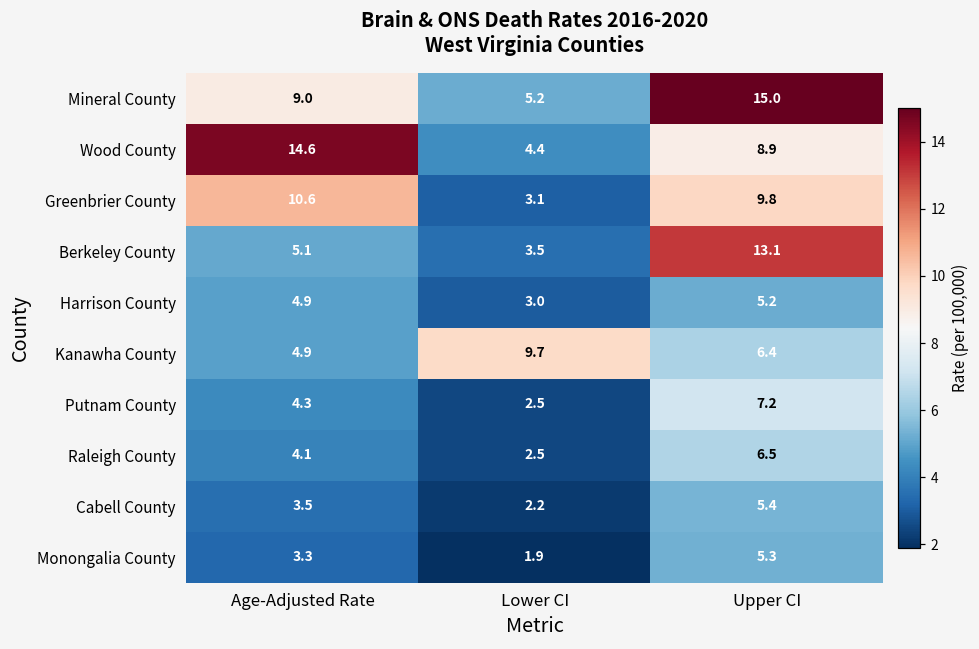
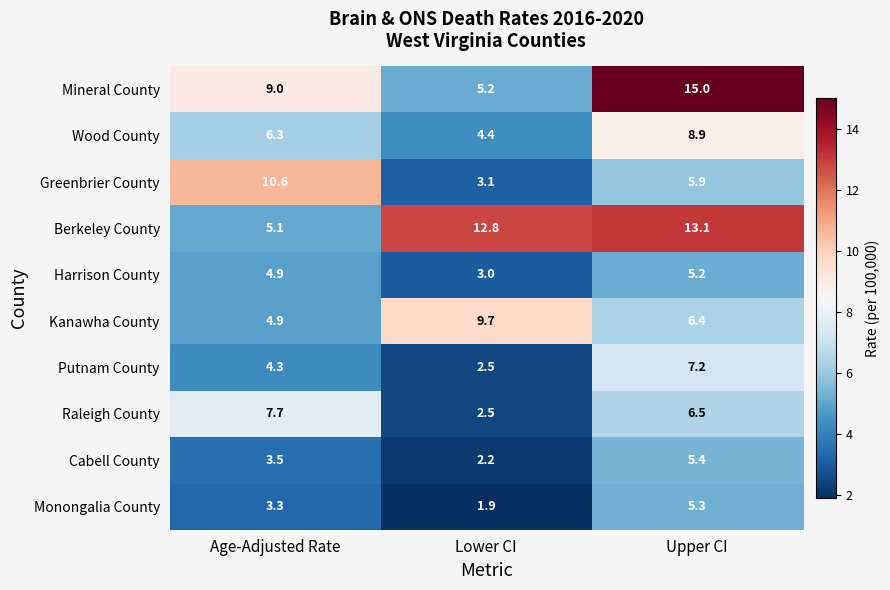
Wood County, Age-Adjusted Rate: 14.6 -> 6.3
Greenbrier County, Upper CI: 9.8 -> 5.9
Berkeley County, Lower CI: 3.5 -> 12.8
Raleigh County, Age-Adjusted Rate: 4.1 -> 7.7
